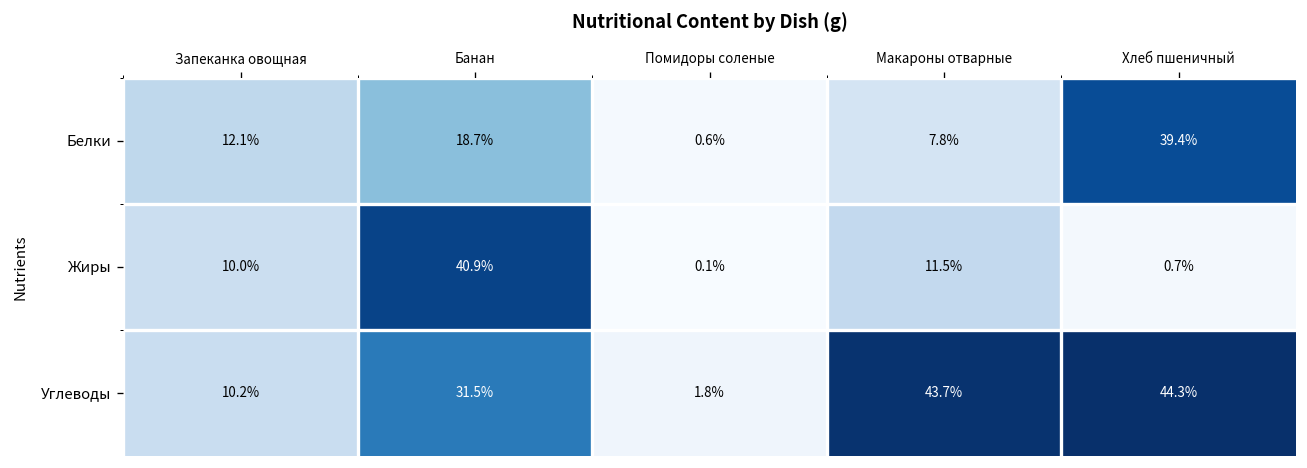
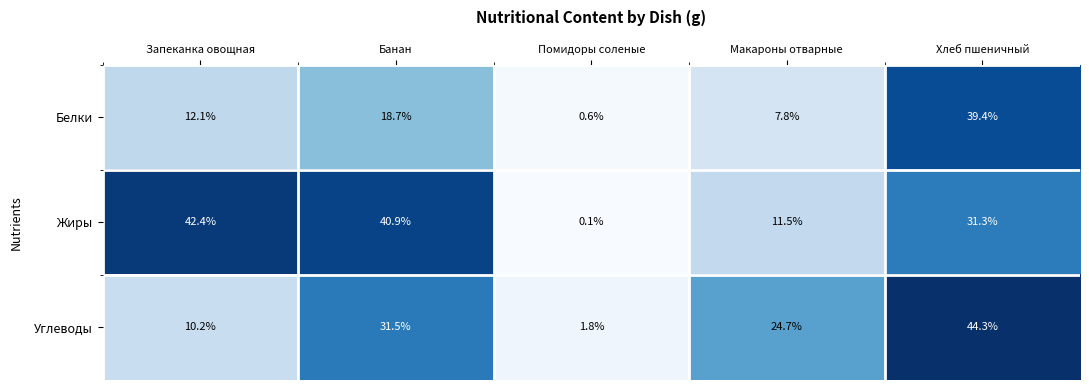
Жиры, Запеканка овощная: 10.0% -> 42.4%
Жиры, Хлеб пшеничный: 0.7% -> 31.3%
Углеводы, Макароны отварные: 43.7% -> 24.7%
